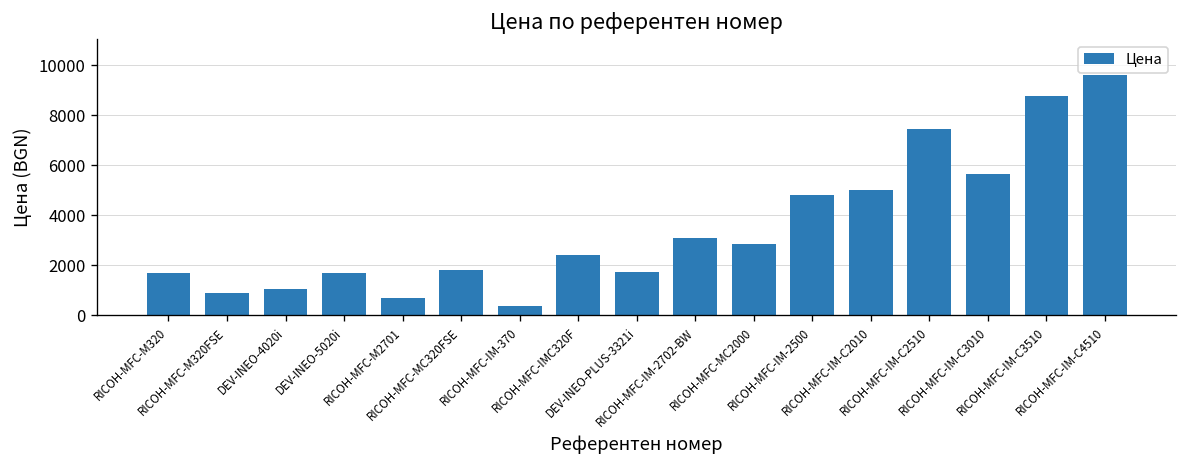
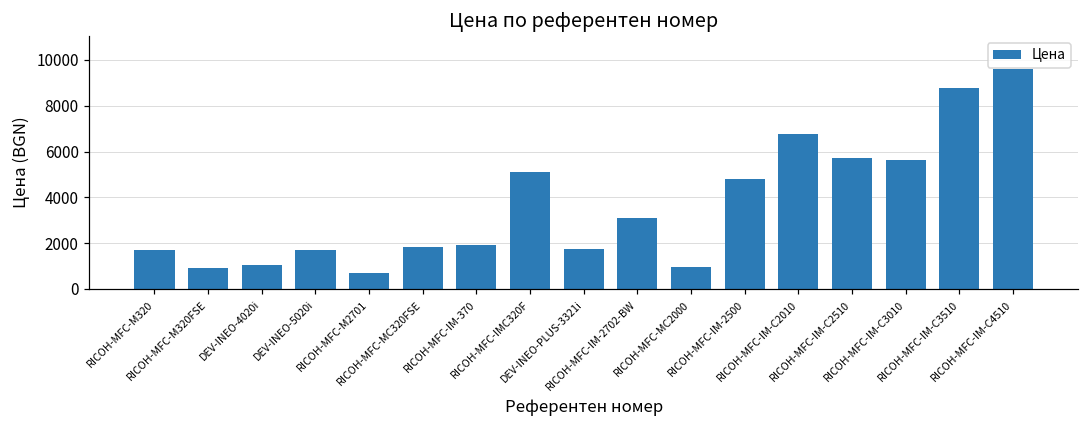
RICOH-MFC-IM-370: 400 -> 1900
RICOH-MFC-IMC320F: 2400 -> 5100
RICOH-MFC-MC2000: 2800 -> 900
RICOH-MFC-IM-C2010: 5000 -> 6700
RICOH-MFC-IM-C2510: 7400 -> 5700
